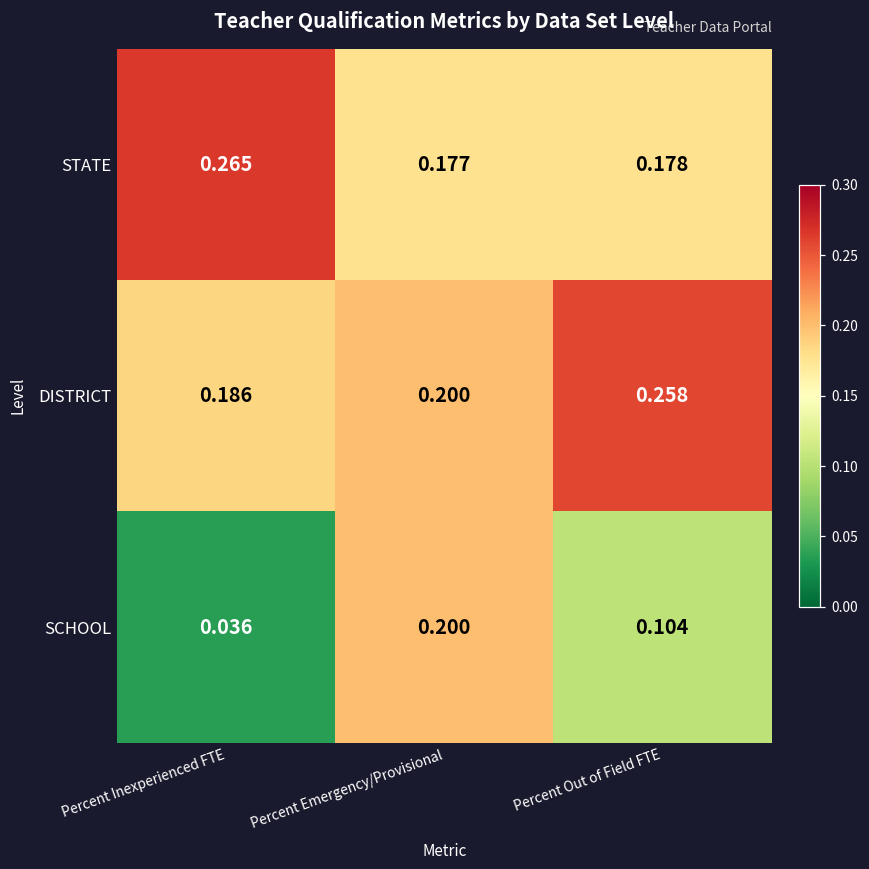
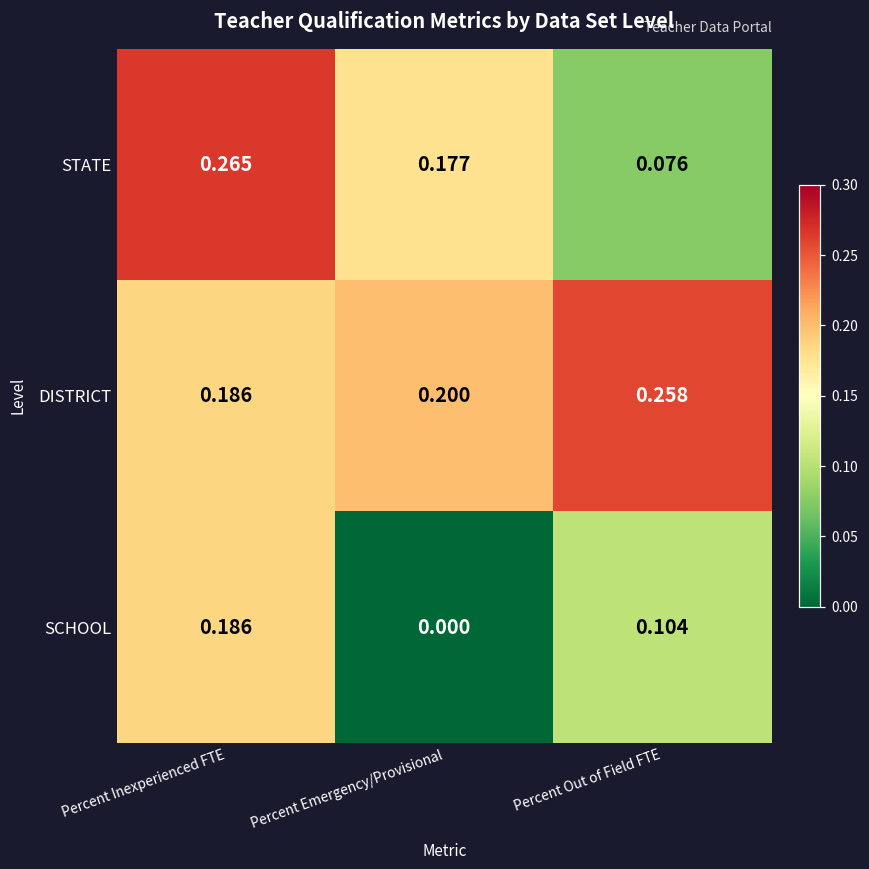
STATE, Percent Out of Field FTE: 0.178 -> 0.076
SCHOOL, Percent Inexperienced FTE: 0.036 -> 0.186
SCHOOL, Percent Emergency/Provisional: 0.200 -> 0.000
